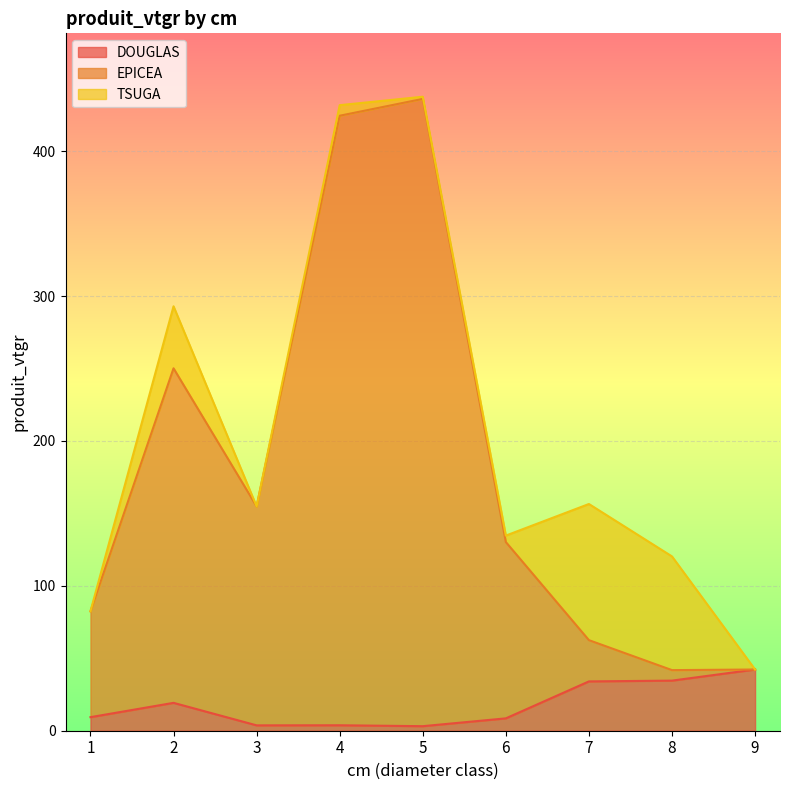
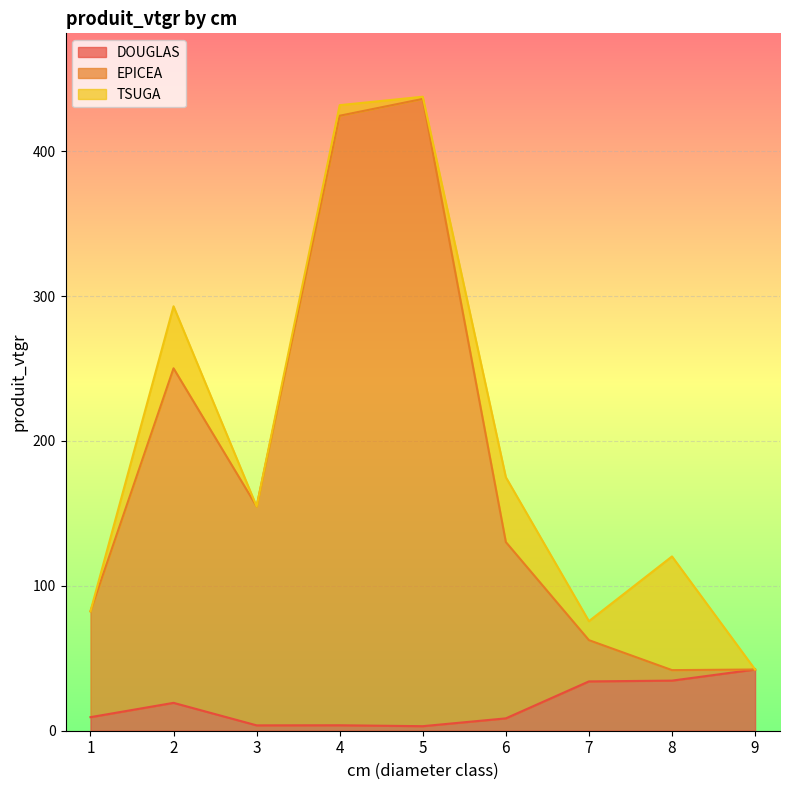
TSUGA, 6: 4 -> 45
TSUGA, 7: 94 -> 13
